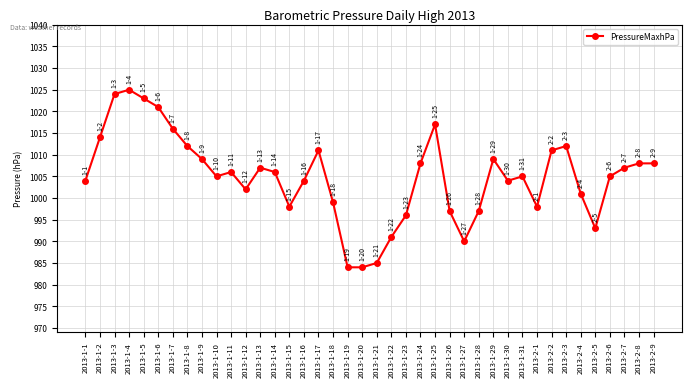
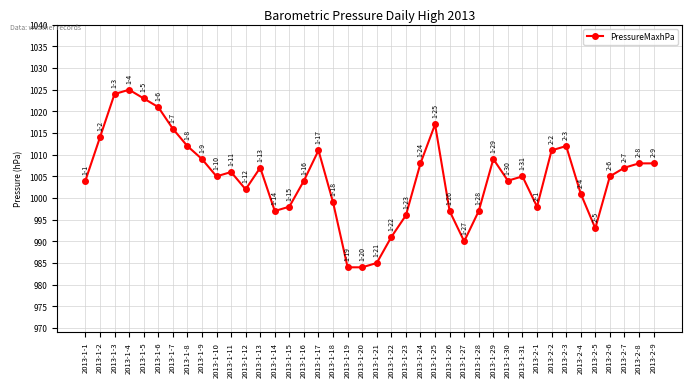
2013-1-14: 1006 -> 997
